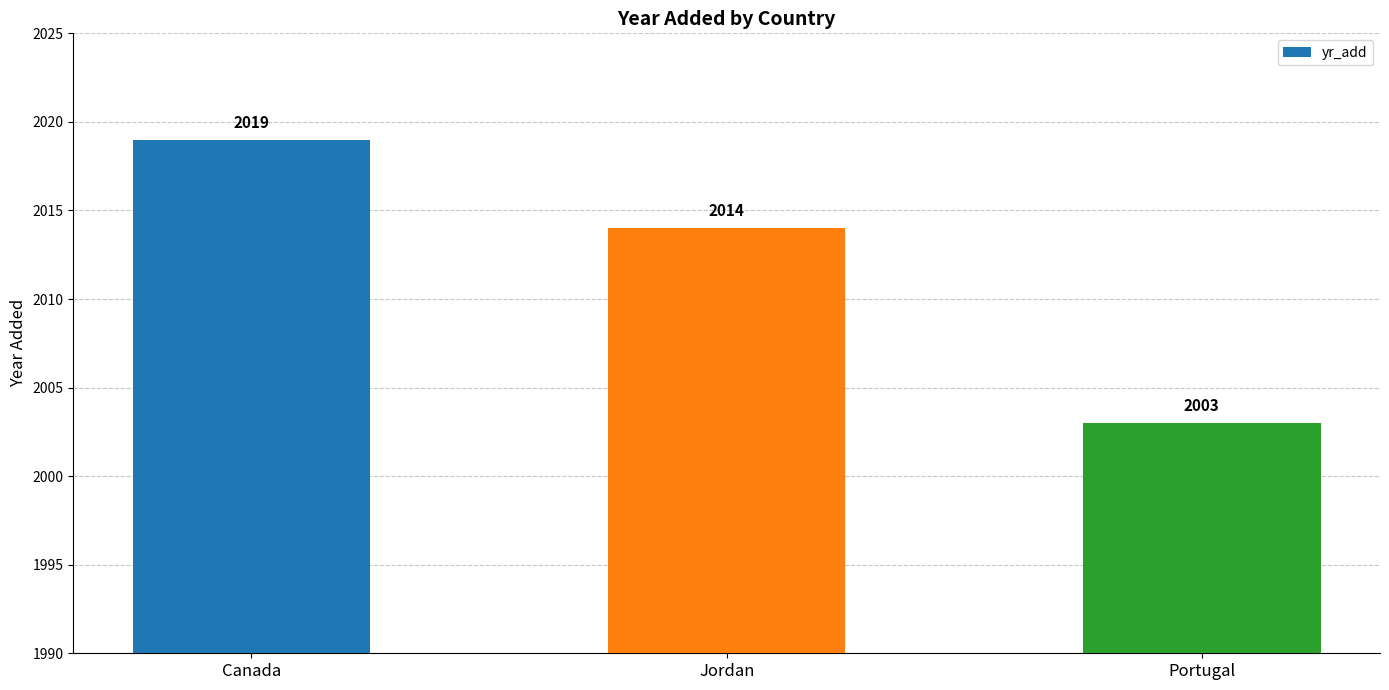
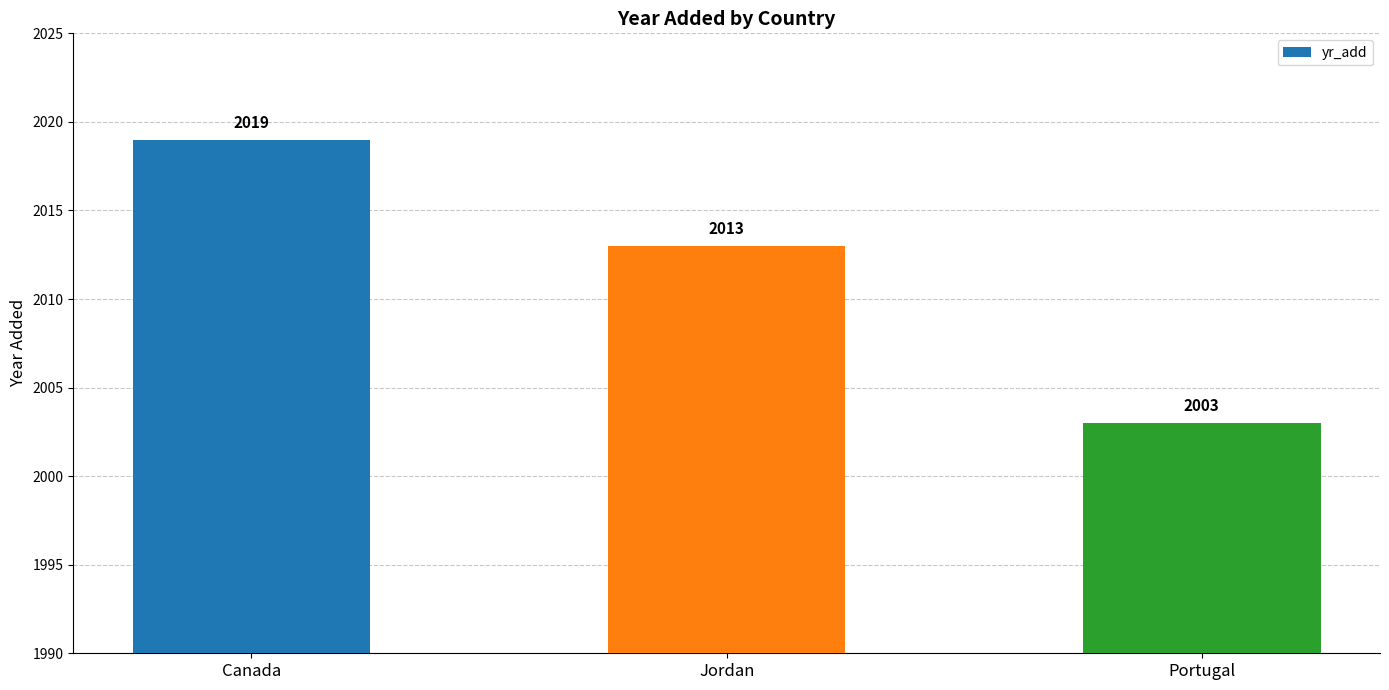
Jordan: 2014 -> 2013
